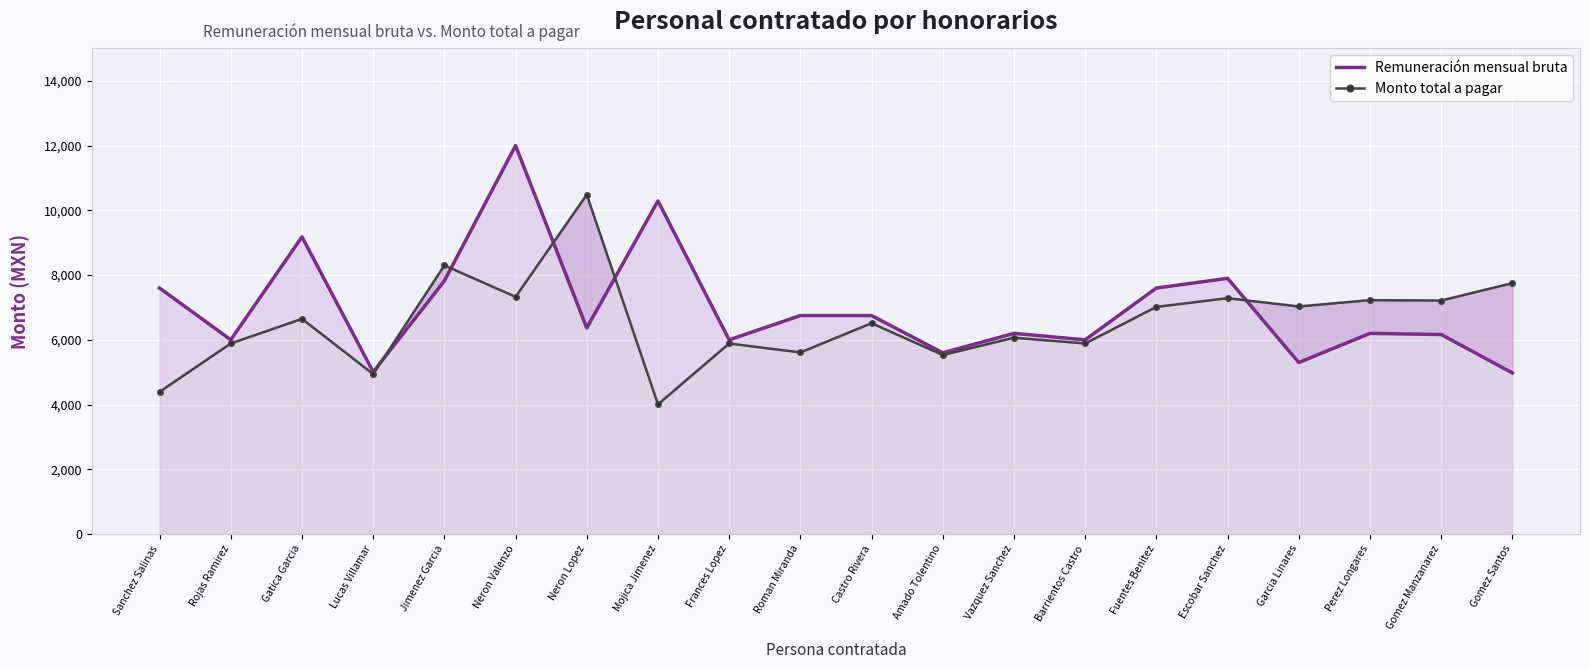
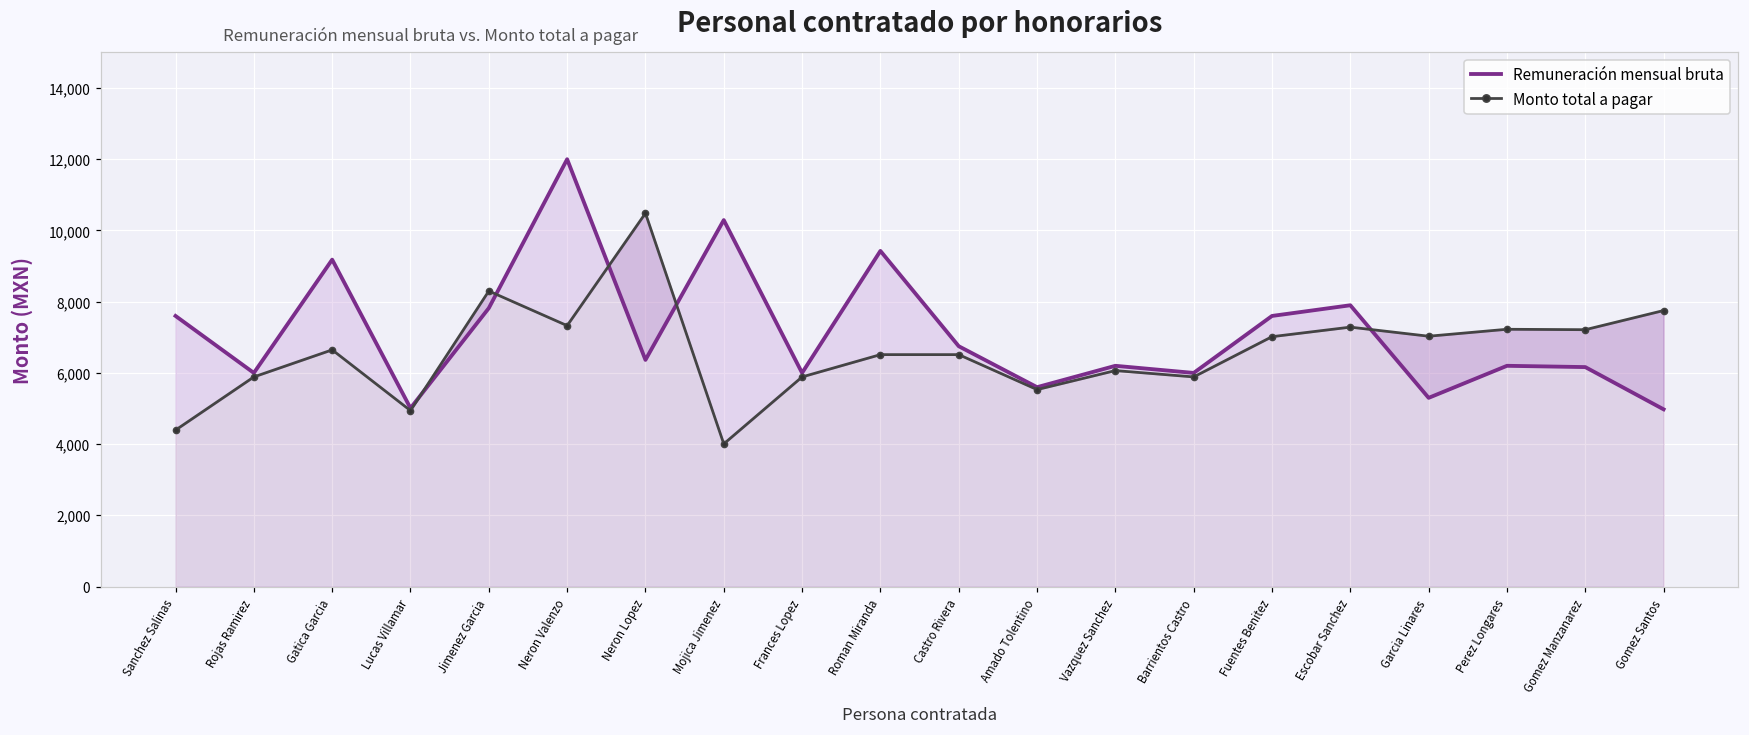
Remuneración mensual bruta, Roman Miranda: 6,800 -> 9,400
Monto total a pagar, Roman Miranda: 5,600 -> 6,500
